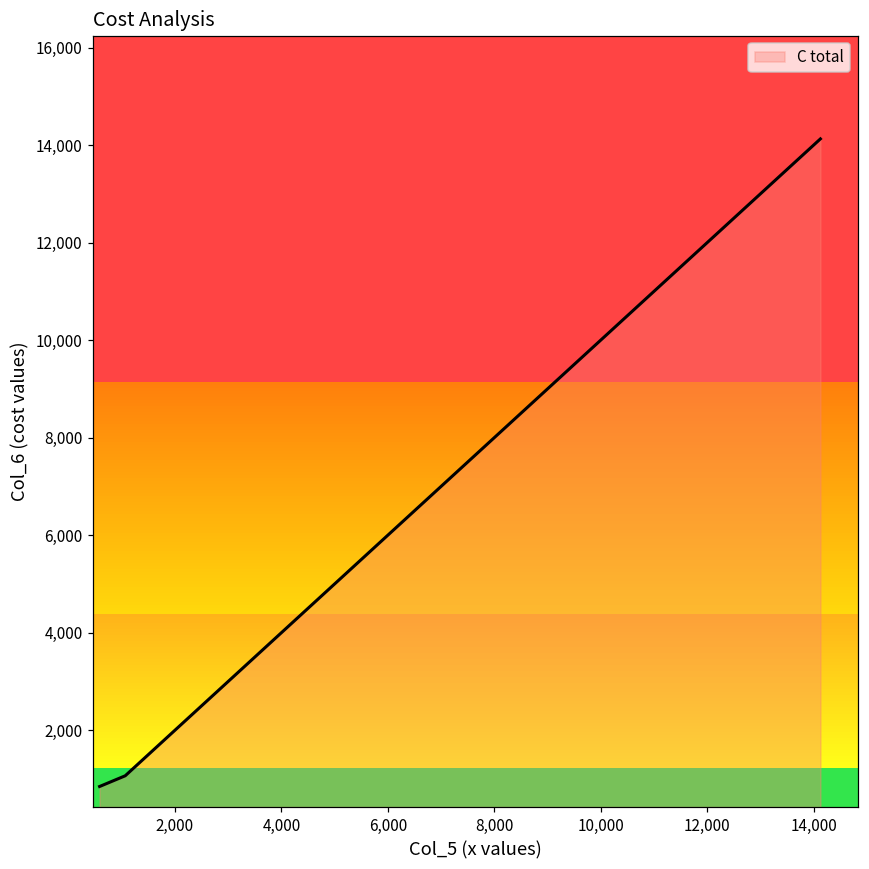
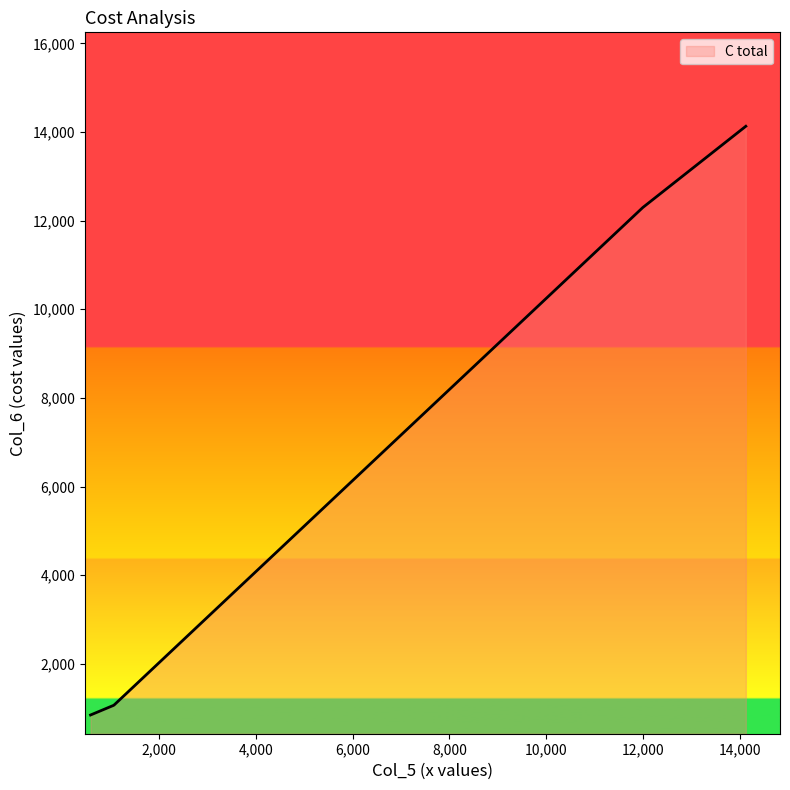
12,000: 12,000 -> 12,300
